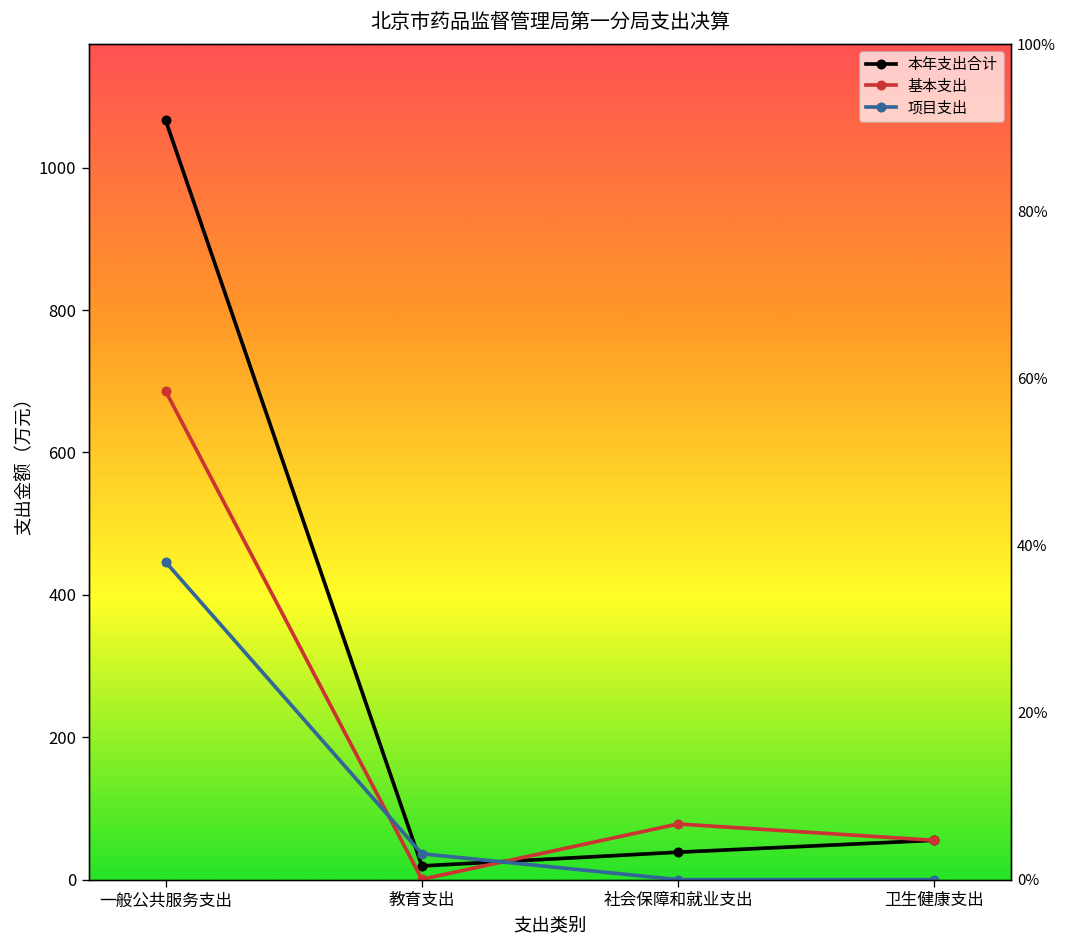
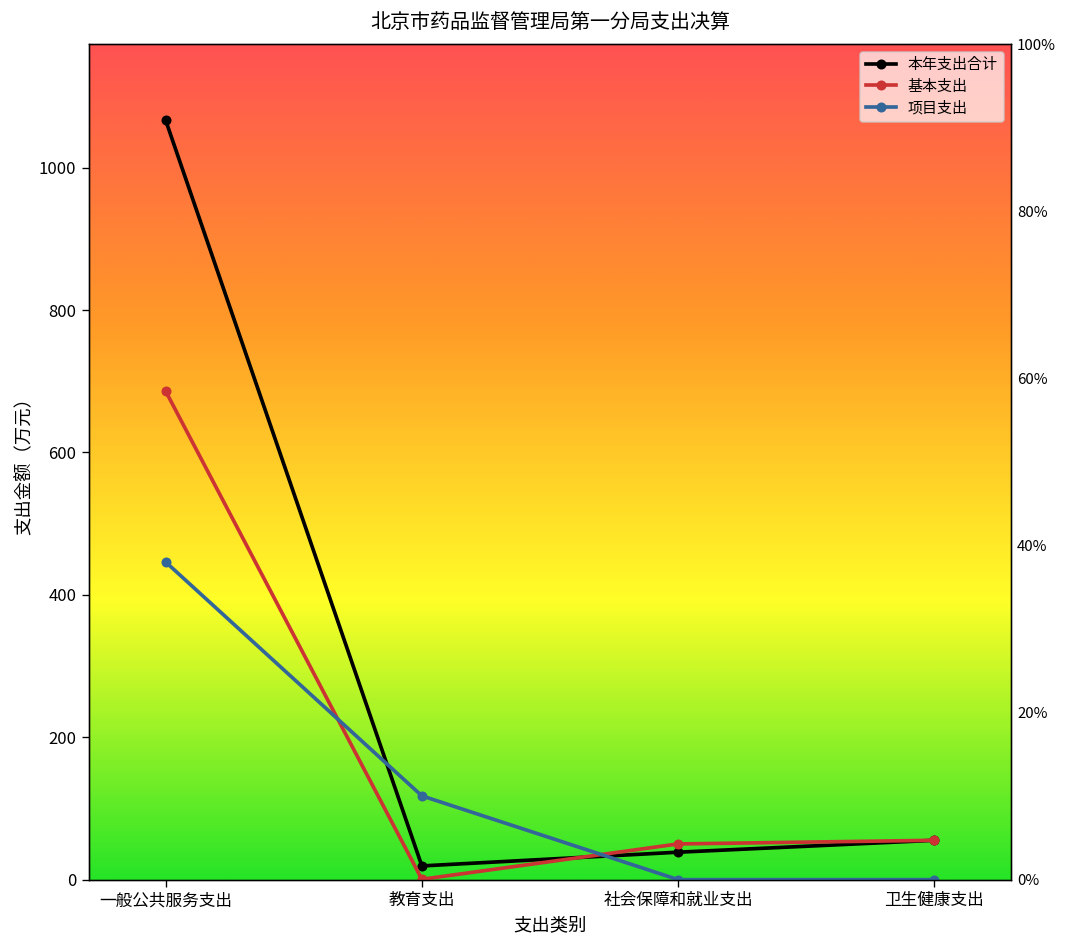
项目支出, 教育支出: 40 -> 120
基本支出, 社会保障和就业支出: 80 -> 50
